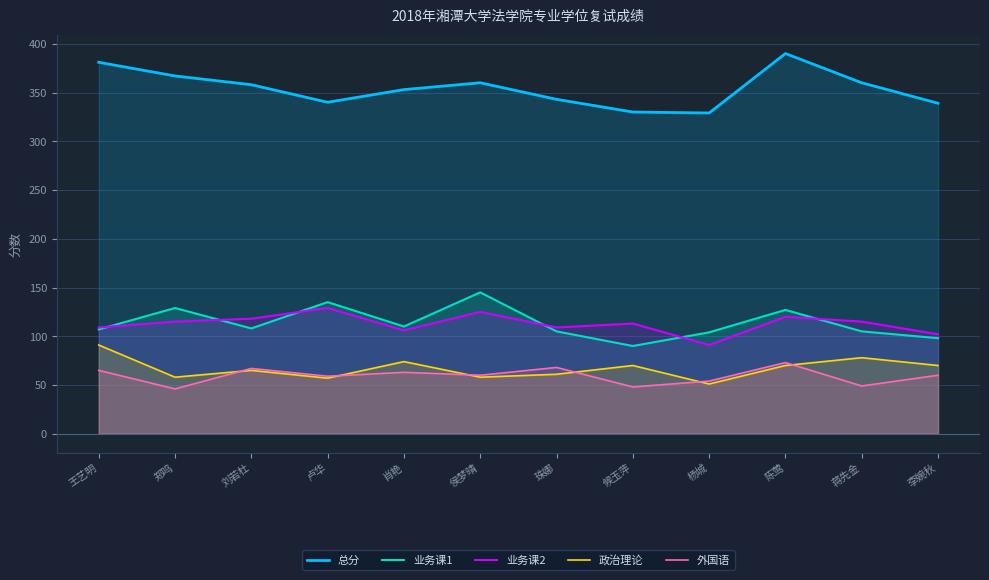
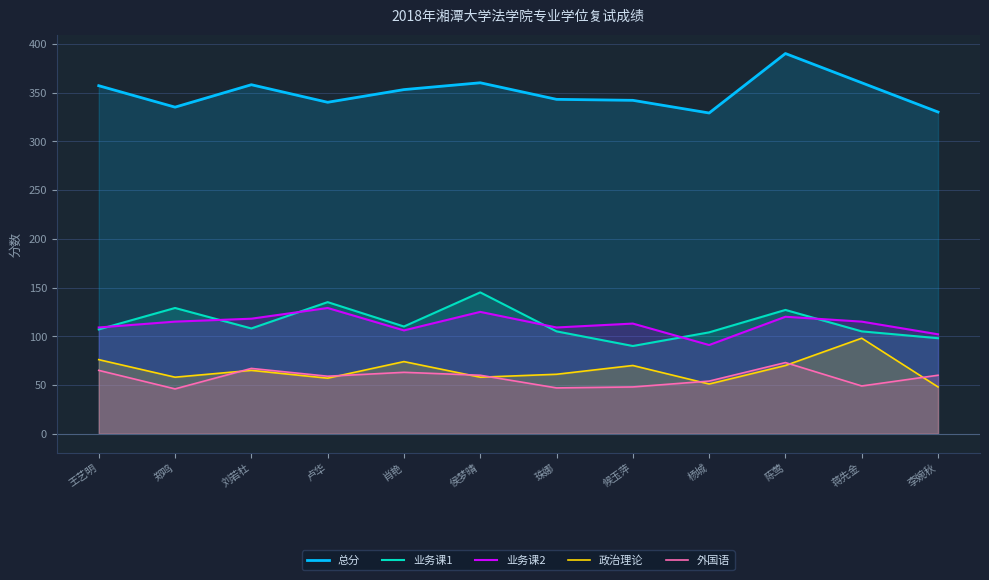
总分, 王艺明: 380 -> 360
政治理论, 王艺明: 90 -> 80
总分, 郑鸣: 370 -> 340
外国语, 珠娜: 70 -> 50
总分, 候玉萍: 330 -> 340
政治理论, 蒋先金: 80 -> 100
总分, 李婉秋: 340 -> 330
政治理论, 李婉秋: 70 -> 50
